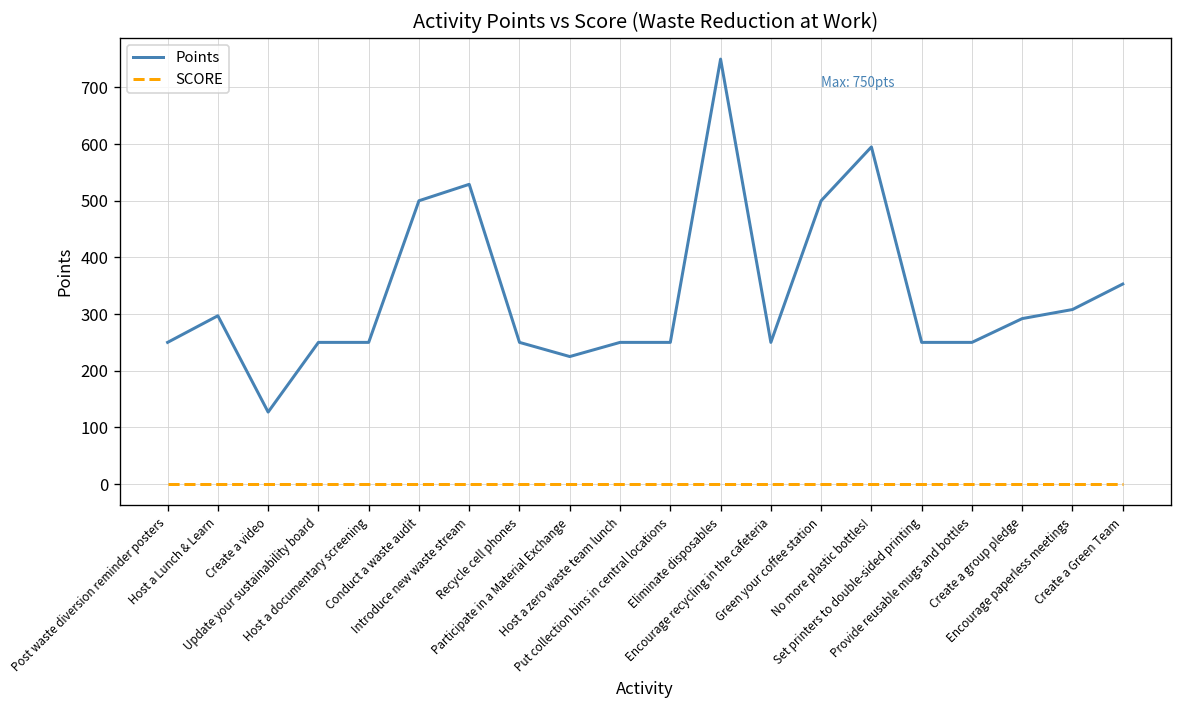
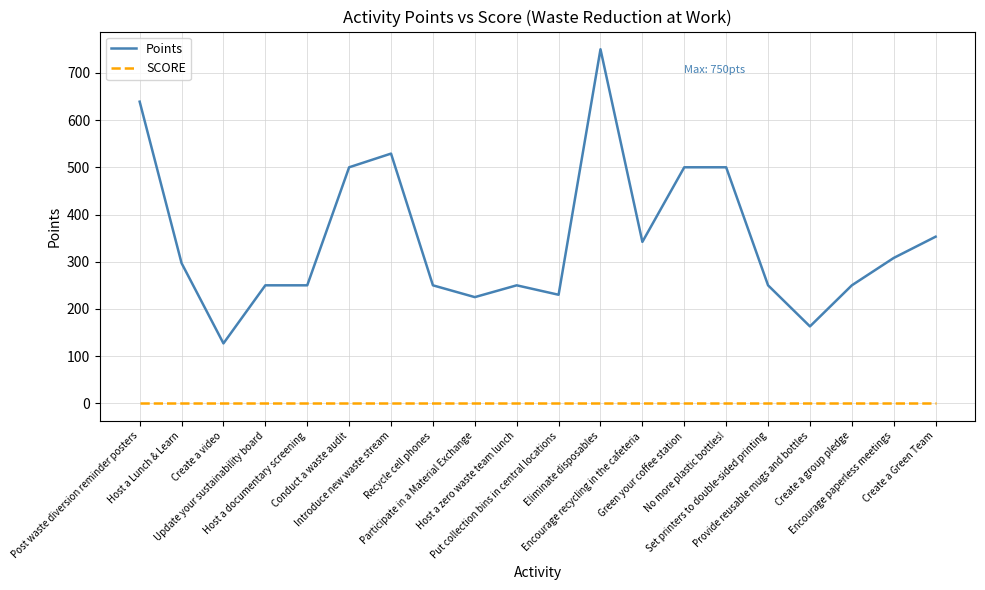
Points, Post waste diversion reminder posters: 250 -> 640
Points, Put collection bins in central locations: 250 -> 230
Points, Encourage recycling in the cafeteria: 250 -> 340
Points, No more plastic bottles!: 600 -> 500
Points, Provide reusable mugs and bottles: 250 -> 160
Points, Create a group pledge: 290 -> 250
